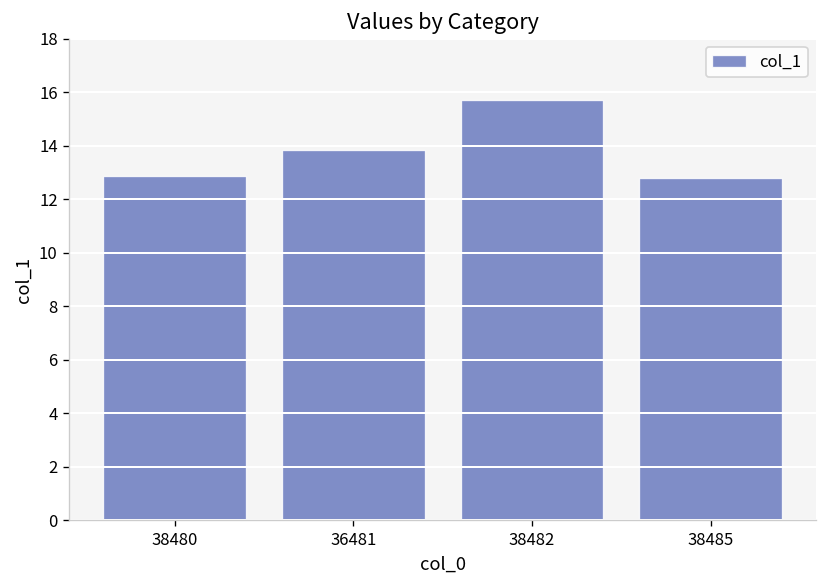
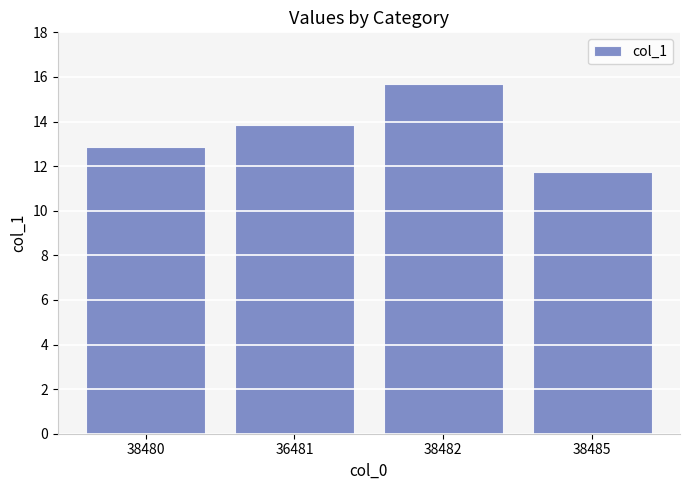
38485: 12.8 -> 11.7
